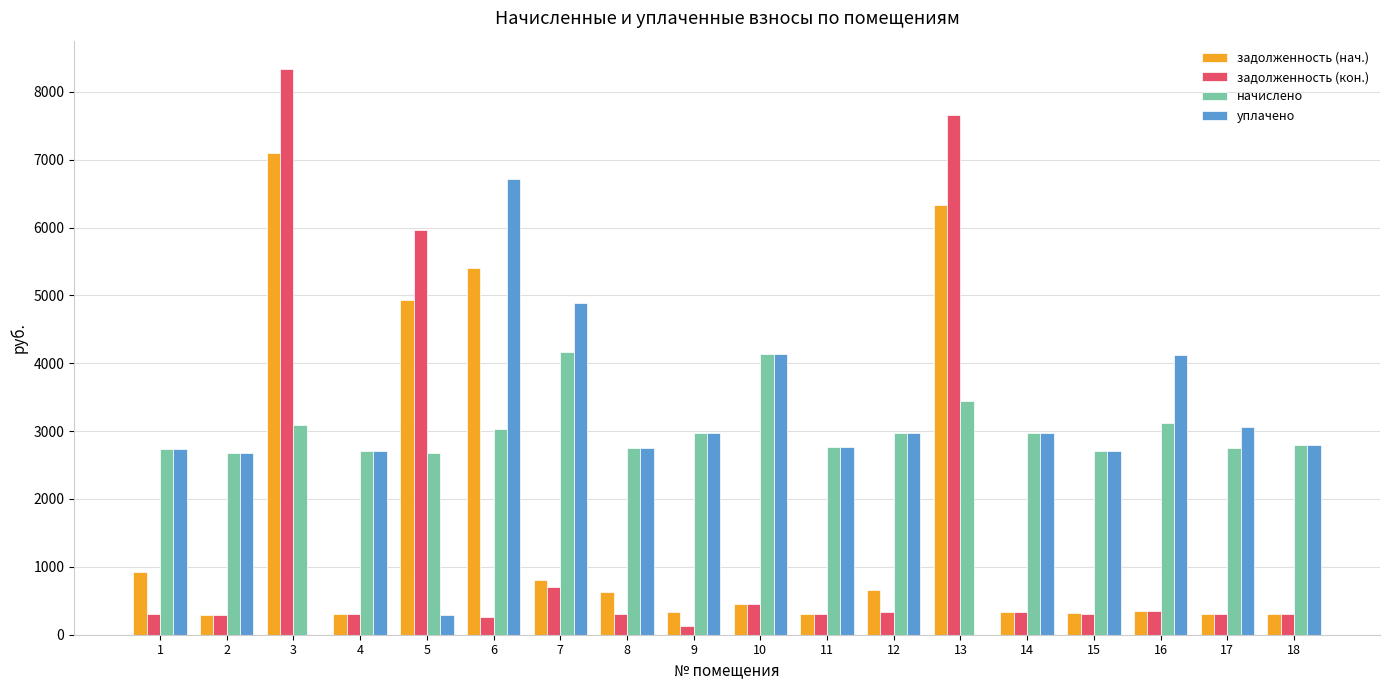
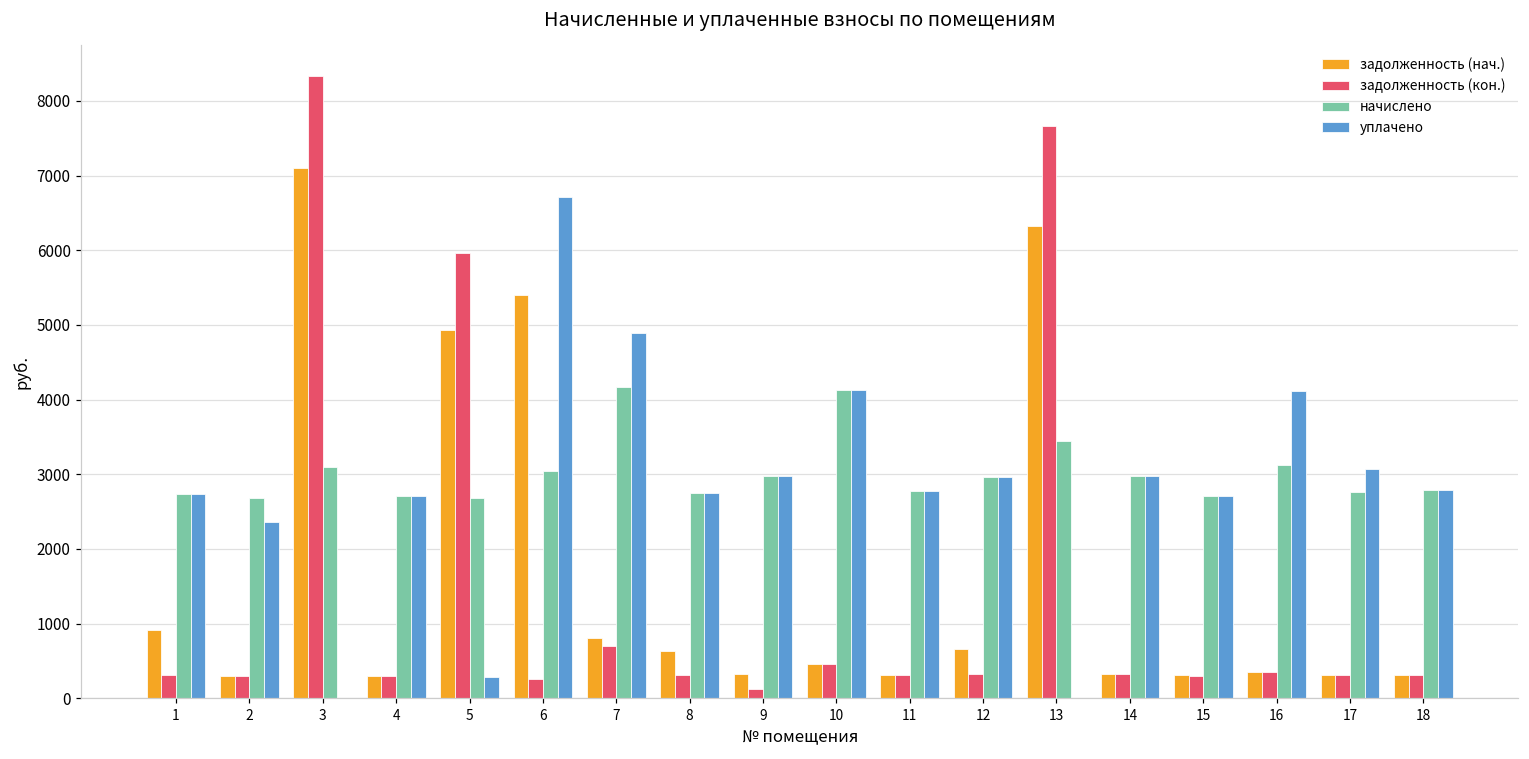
уплачено, 2: 2700 -> 2400
